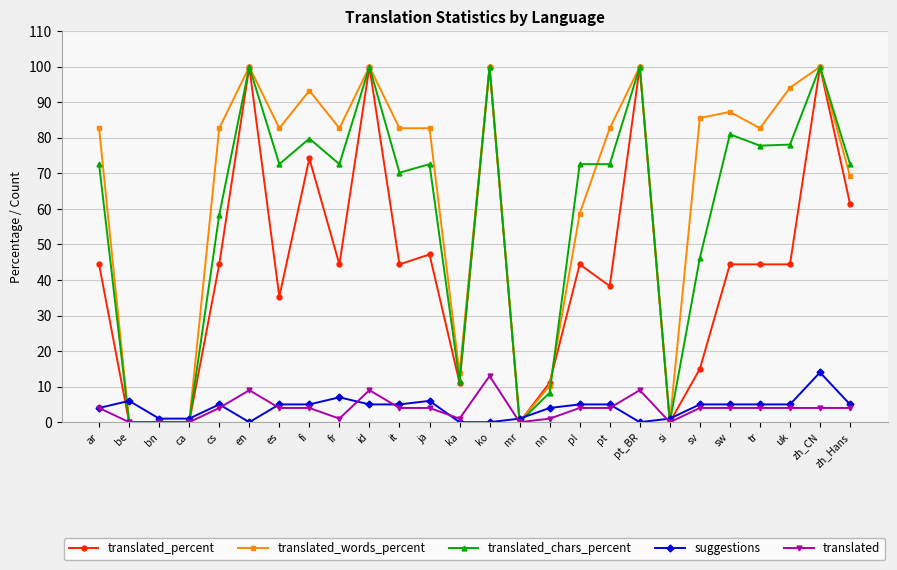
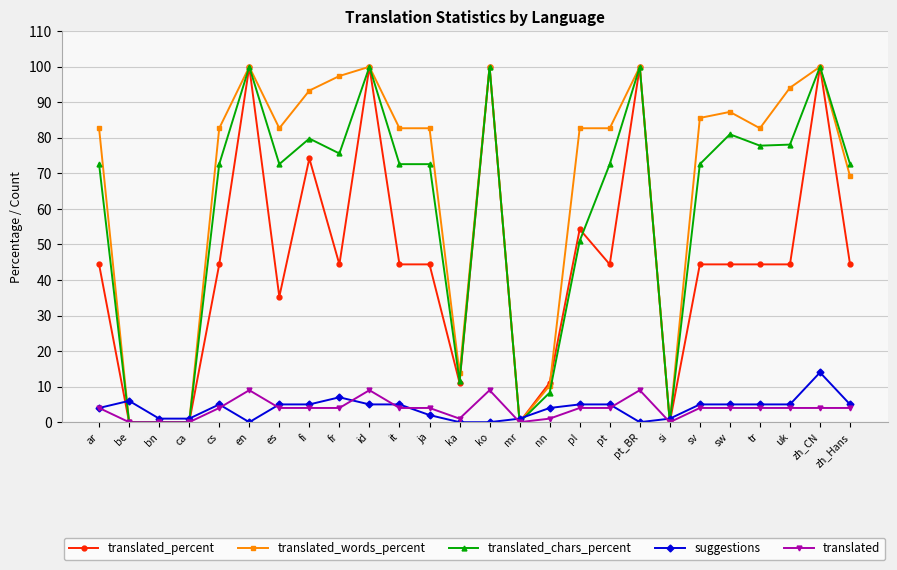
translated_chars_percent, cs: 58 -> 73
translated_words_percent, fr: 83 -> 97
translated_chars_percent, fr: 73 -> 76
translated, fr: 1 -> 4
translated_chars_percent, it: 70 -> 73
translated_percent, ja: 47 -> 44
suggestions, ja: 6 -> 2
translated, ko: 13 -> 9
translated_percent, pl: 44 -> 54
translated_words_percent, pl: 59 -> 83
translated_chars_percent, pl: 73 -> 51
translated_percent, pt: 38 -> 44
translated_percent, sv: 15 -> 44
translated_chars_percent, sv: 46 -> 73
translated_percent, zh_Hans: 61 -> 44
